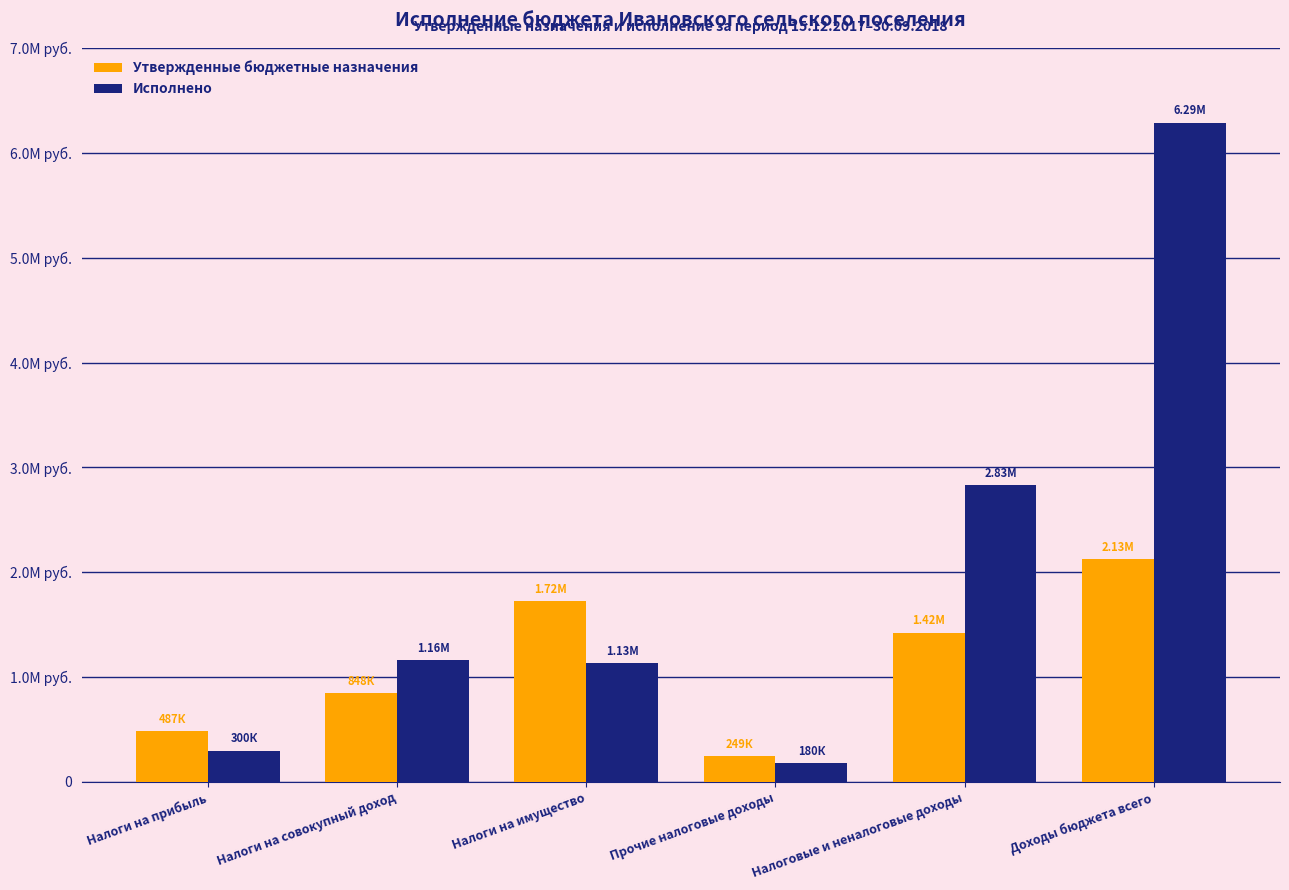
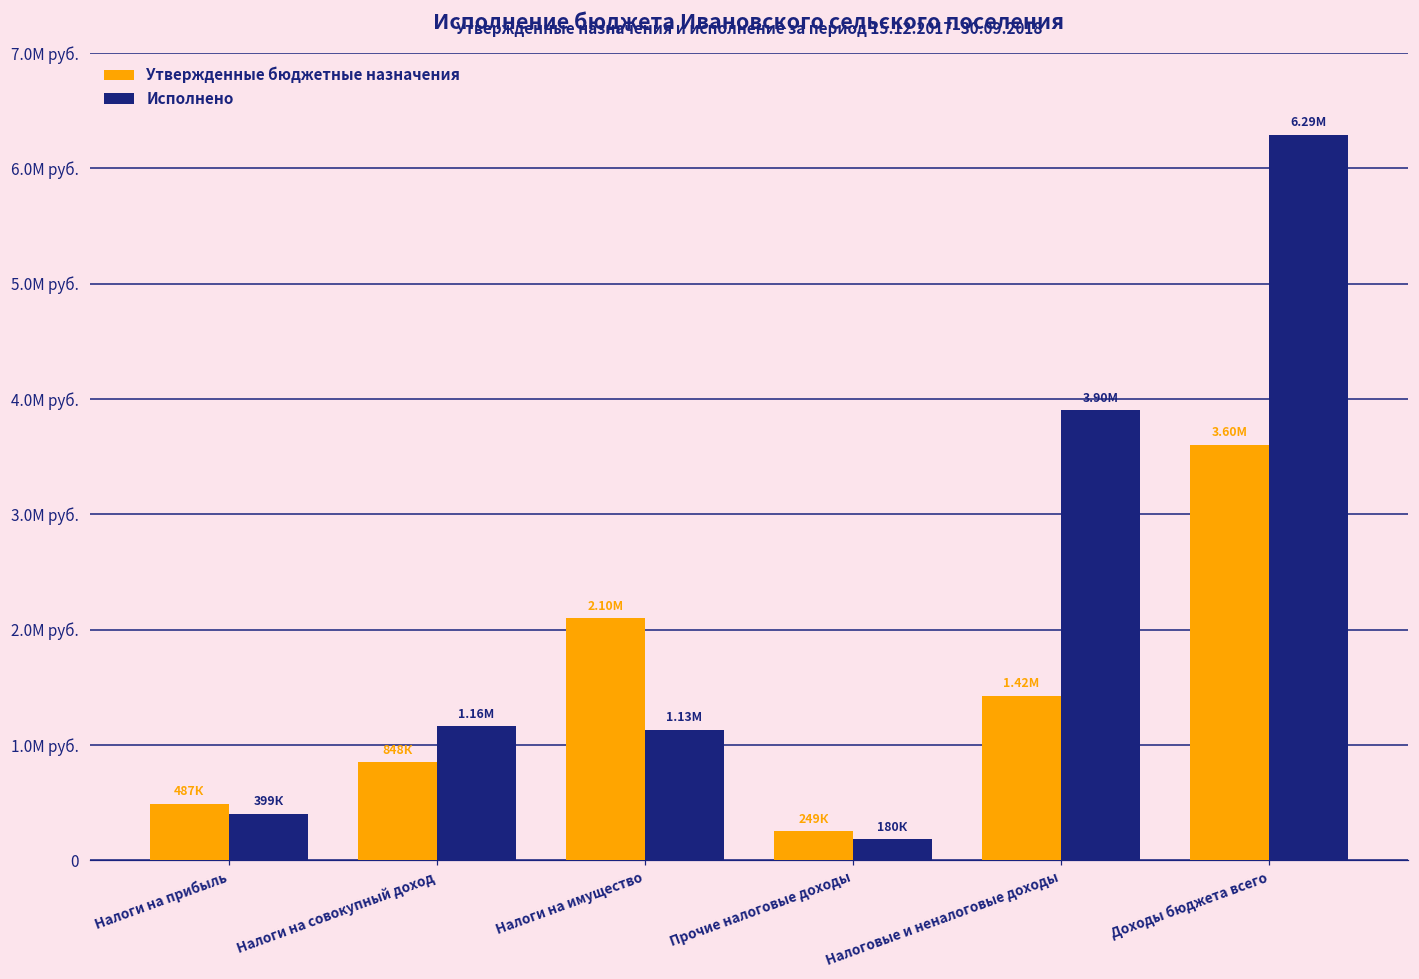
Исполнено, Налоги на прибыль: 300К -> 399К
Утвержденные бюджетные назначения, Налоги на имущество: 1.72М -> 2.10М
Исполнено, Налоговые и неналоговые доходы: 2.83М -> 3.90М
Утвержденные бюджетные назначения, Доходы бюджета всего: 2.13М -> 3.60М
